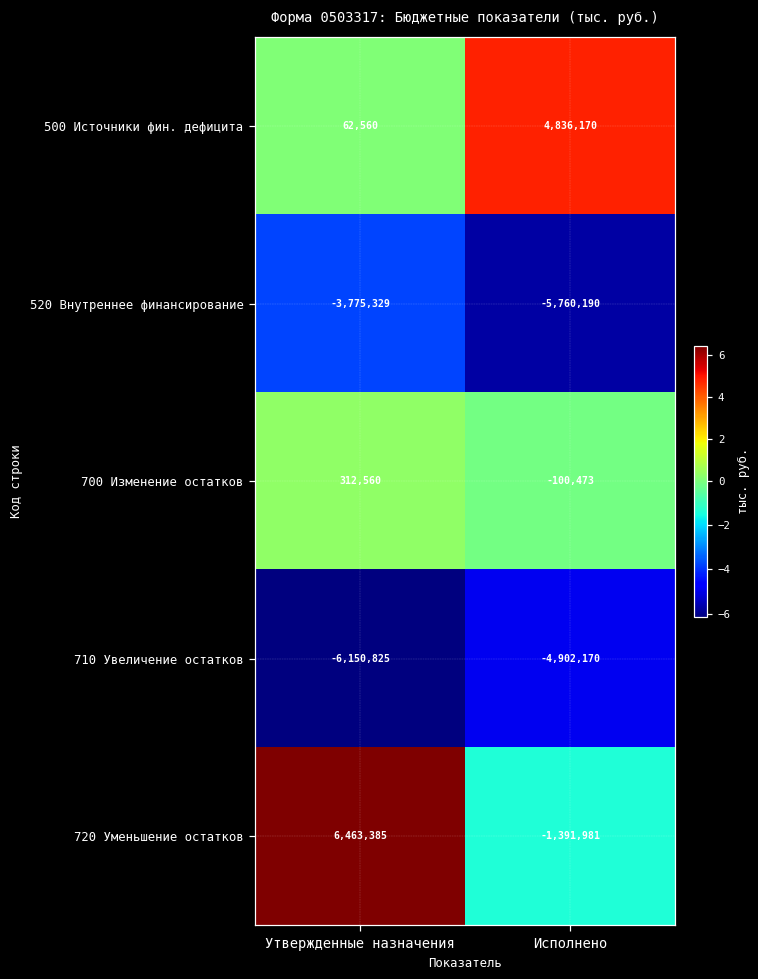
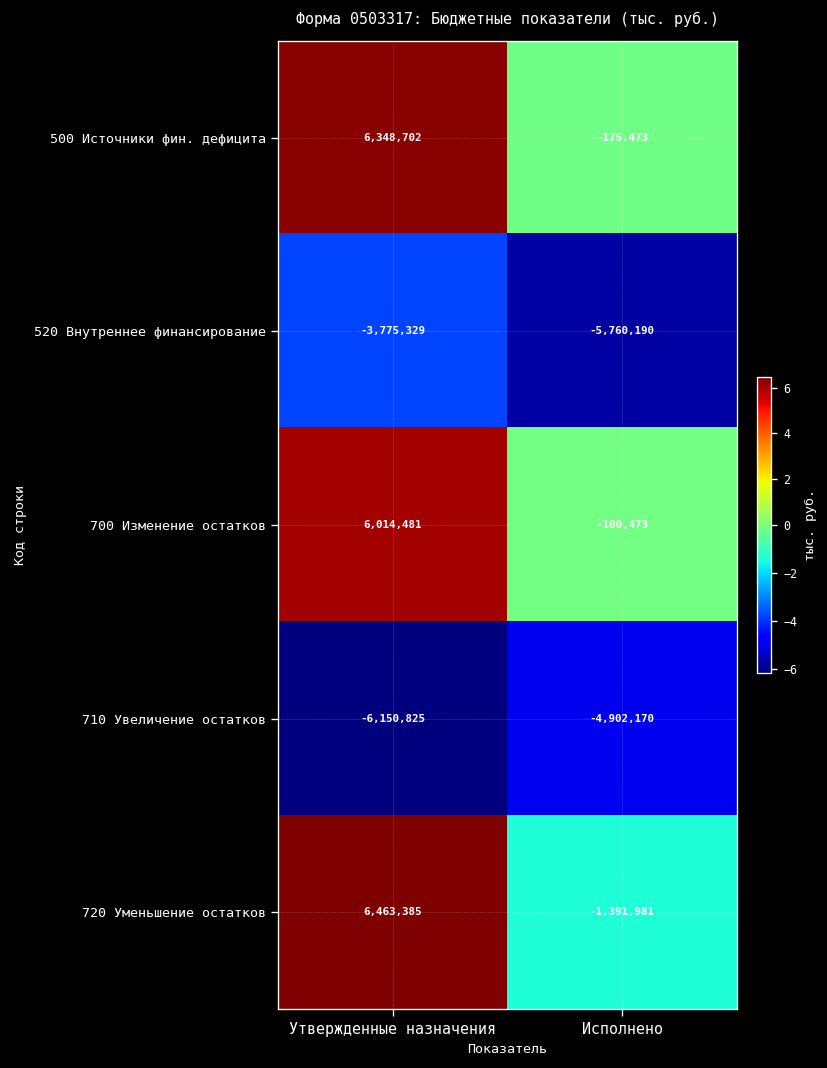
500 Источники фин. дефицита, Утвержденные назначения: 62,560 -> 6,348,702
500 Источники фин. дефицита, Исполнено: 4,836,170 -> -175,473
700 Изменение остатков, Утвержденные назначения: 312,560 -> 6,014,481
